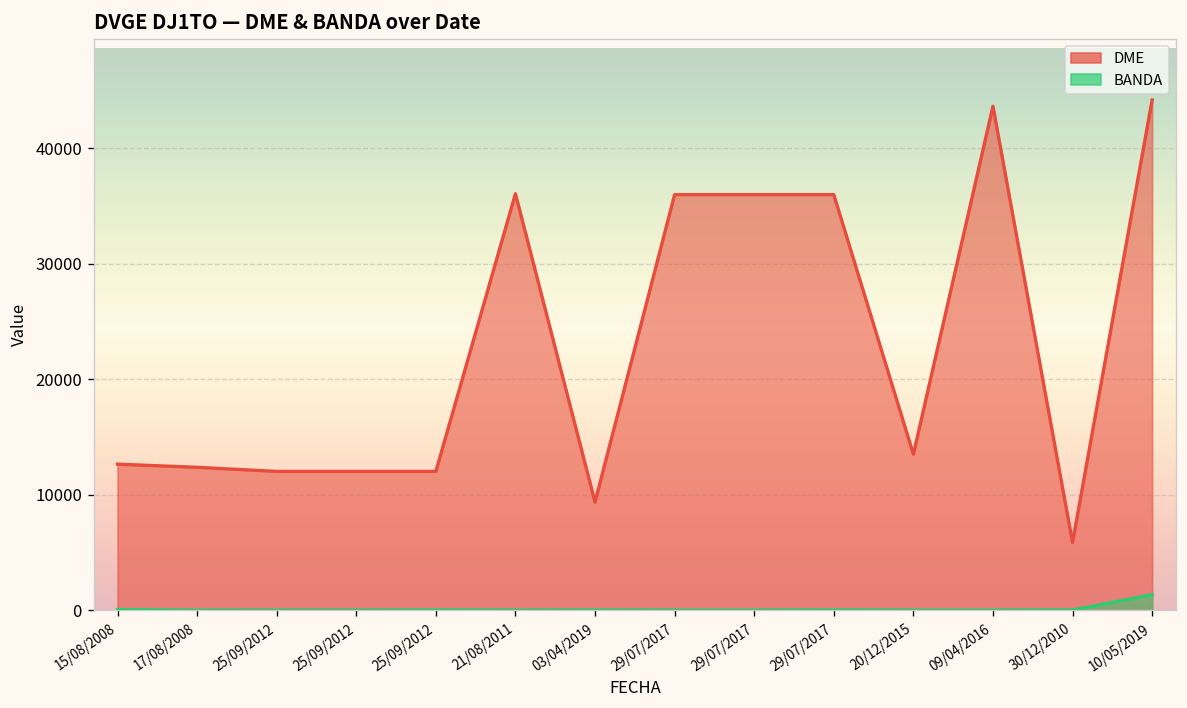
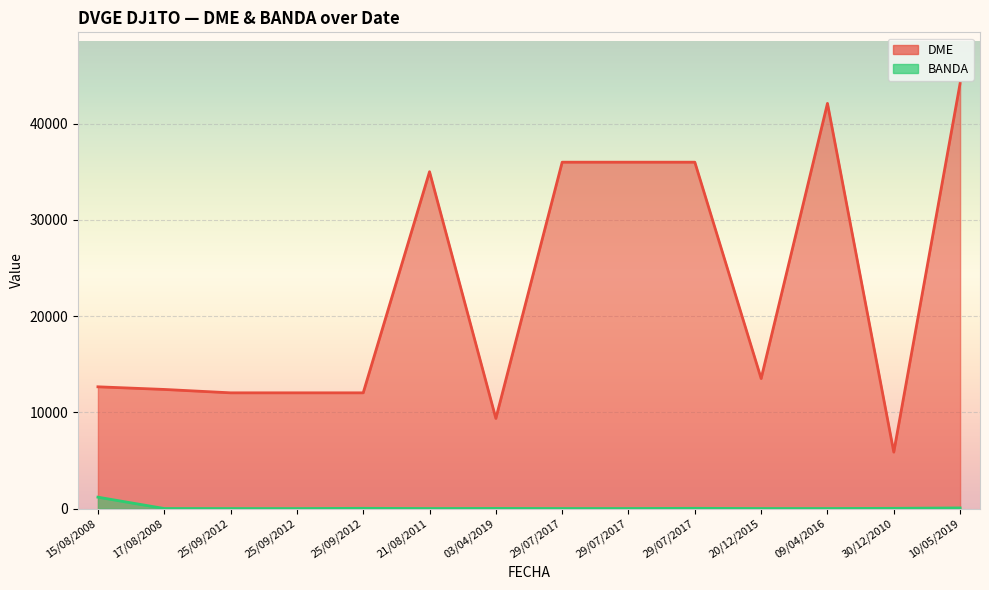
BANDA, 15/08/2008: 0 -> 1000
DME, 21/08/2011: 36000 -> 35000
DME, 09/04/2016: 44000 -> 42000
BANDA, 10/05/2019: 1000 -> 0
